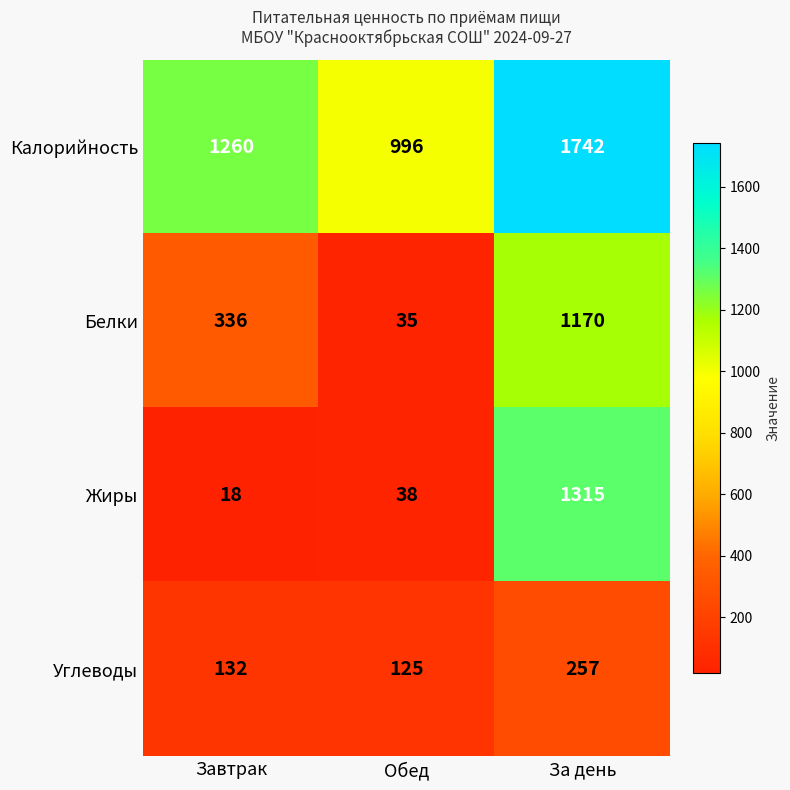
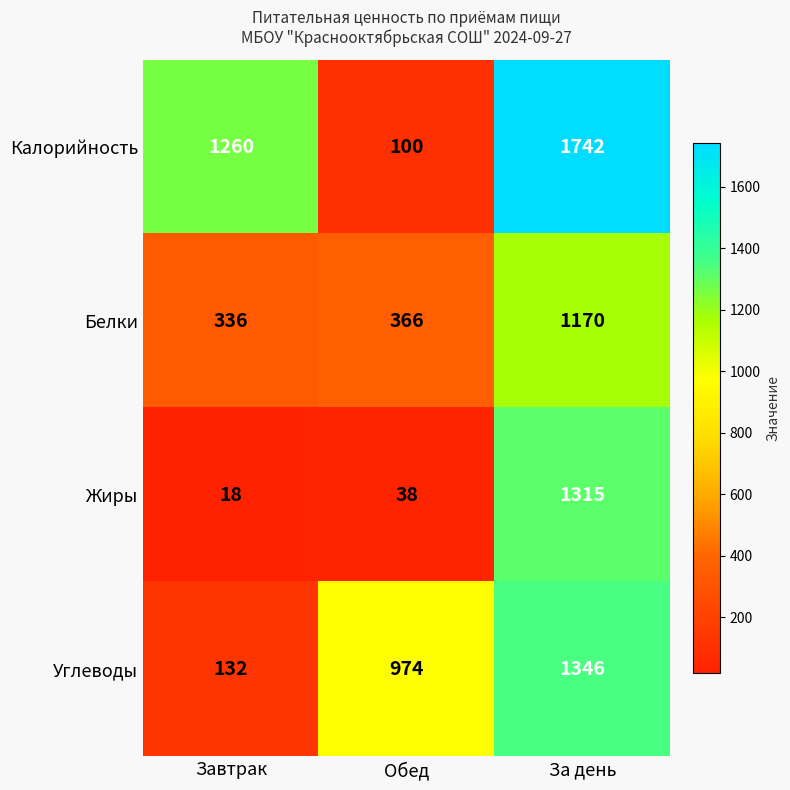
Калорийность, Обед: 996 -> 100
Белки, Обед: 35 -> 366
Углеводы, Обед: 125 -> 974
Углеводы, За день: 257 -> 1346
